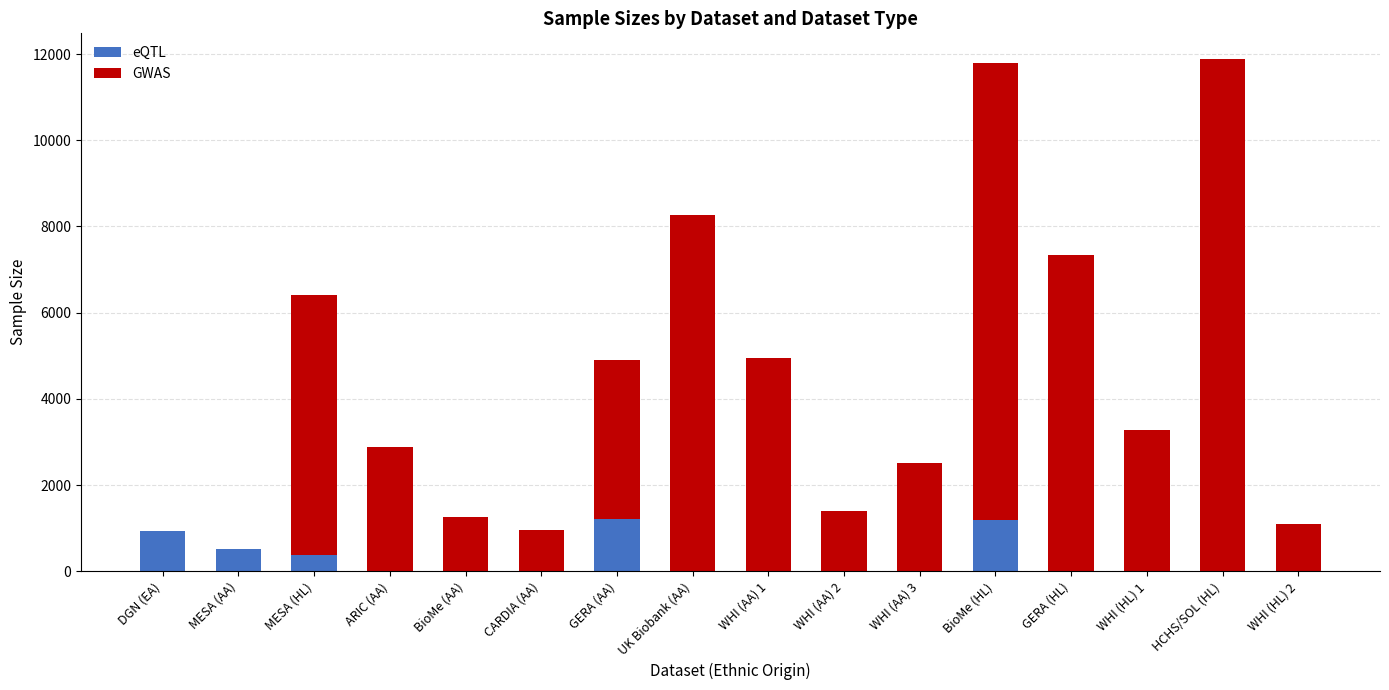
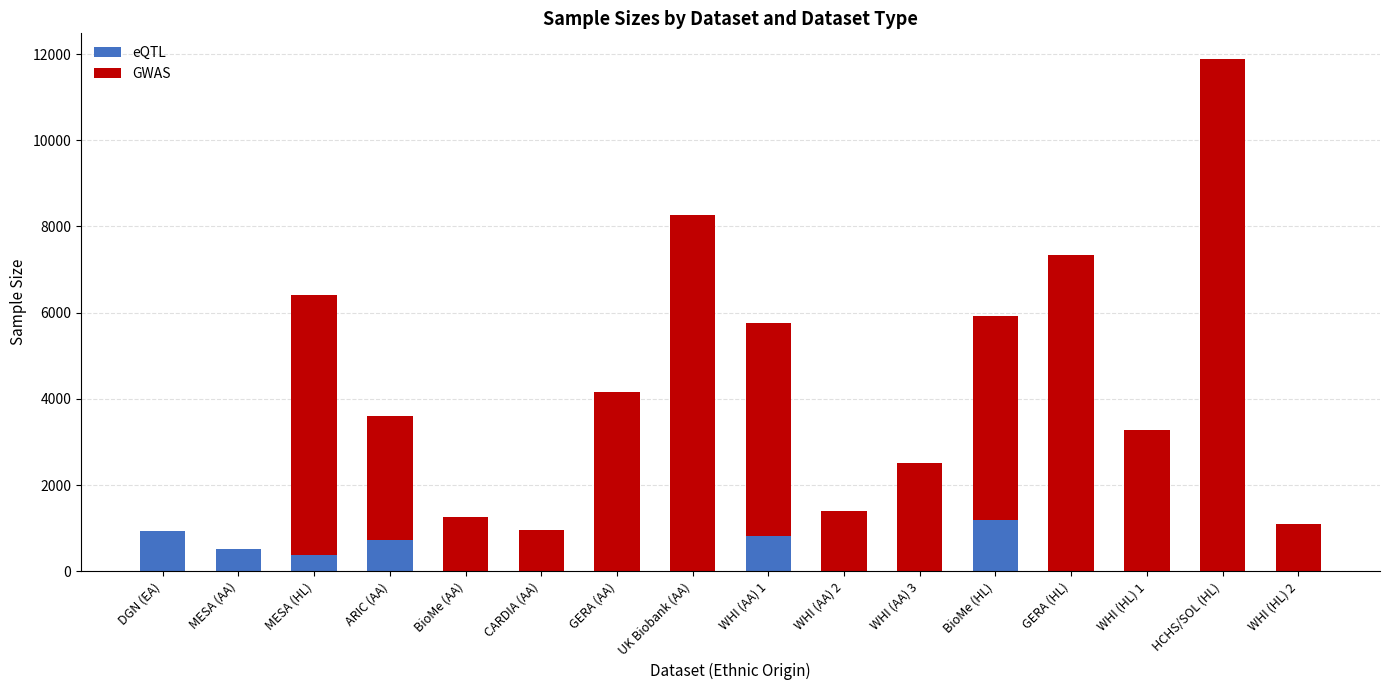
eQTL, ARIC (AA): 0 -> 700
eQTL, GERA (AA): 1200 -> 0
GWAS, GERA (AA): 3700 -> 4200
eQTL, WHI (AA) 1: 0 -> 800
GWAS, BioMe (HL): 10600 -> 4700
